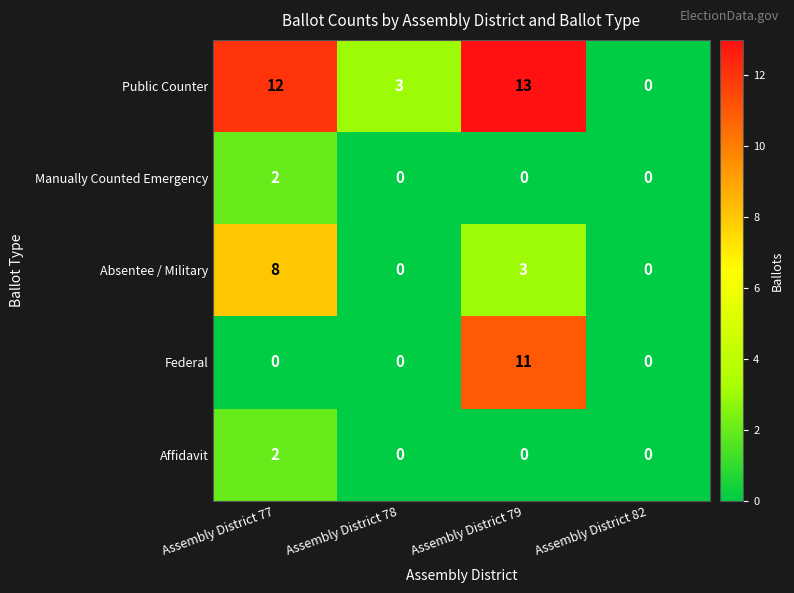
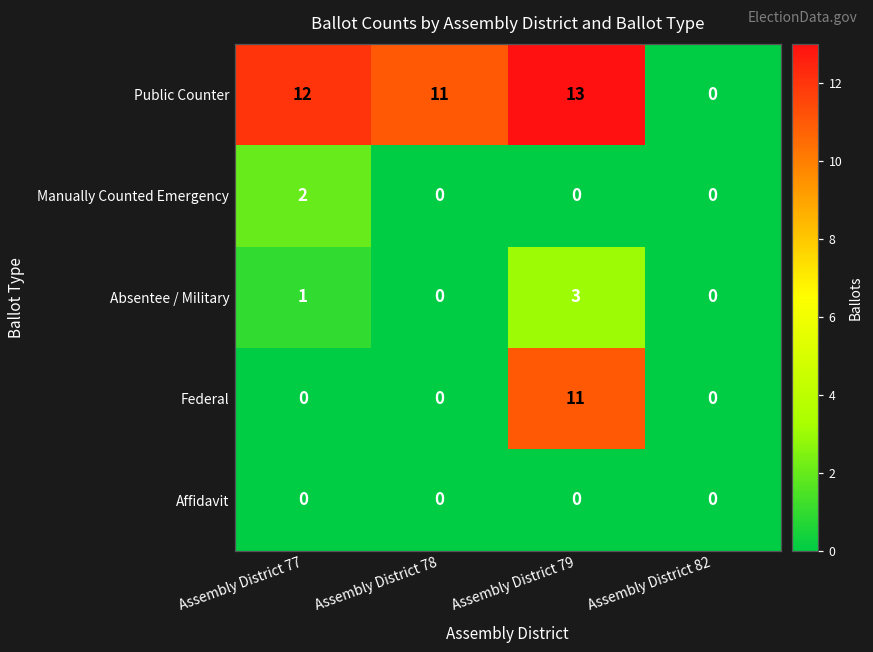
Public Counter, Assembly District 78: 3 -> 11
Absentee / Military, Assembly District 77: 8 -> 1
Affidavit, Assembly District 77: 2 -> 0
